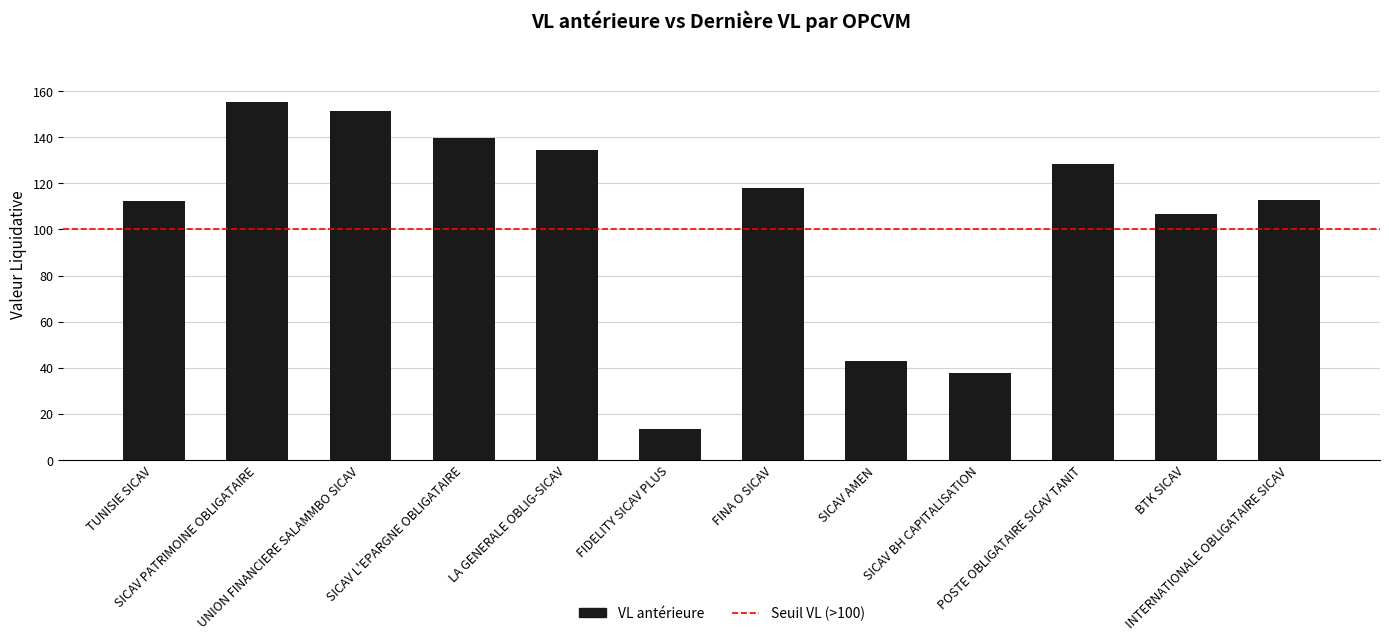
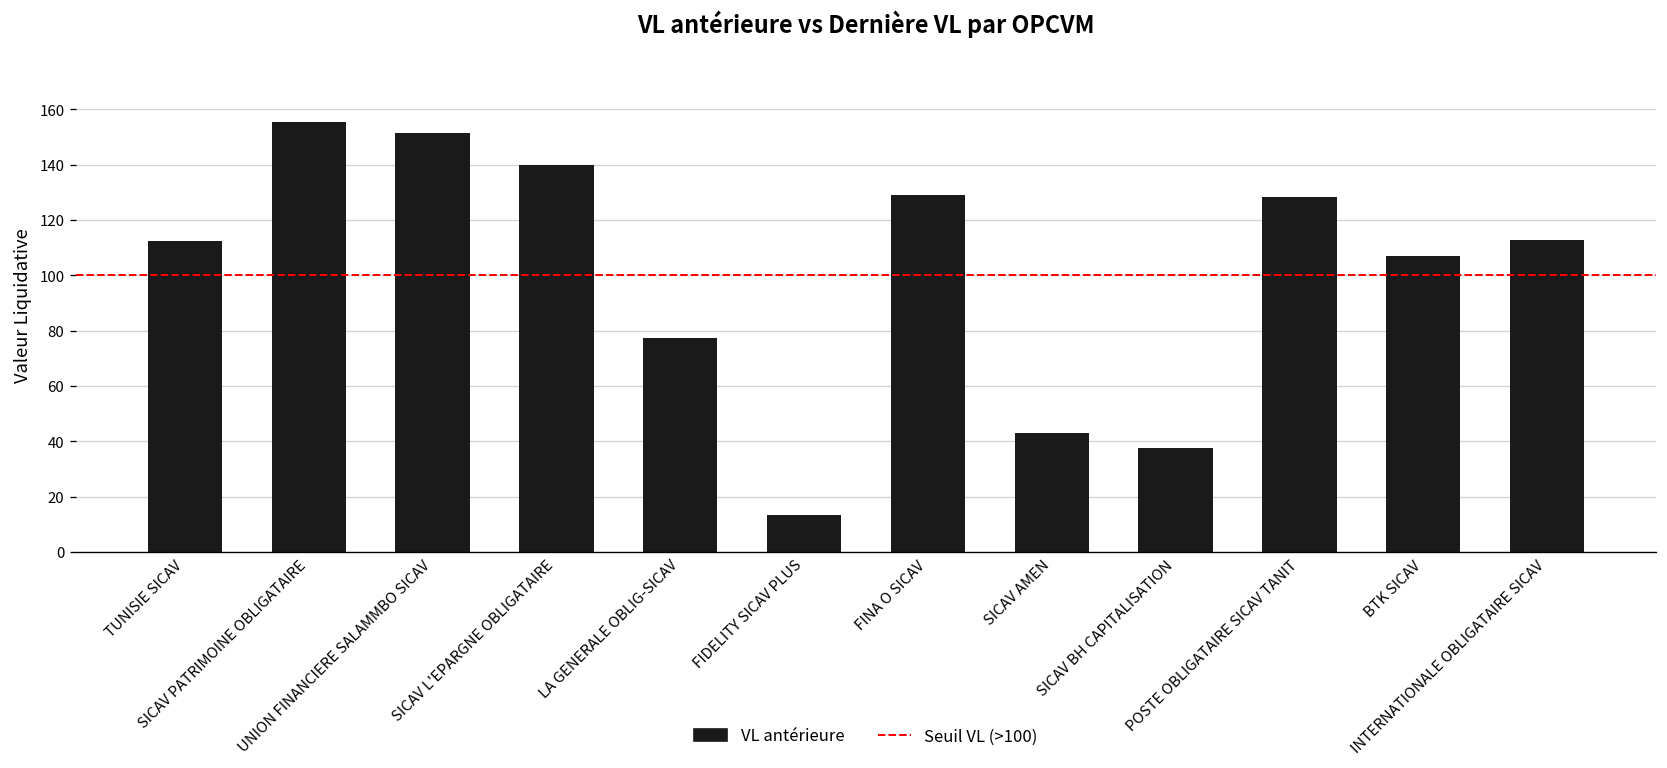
LA GENERALE OBLIG-SICAV: 134 -> 77
FINA O SICAV: 118 -> 129
